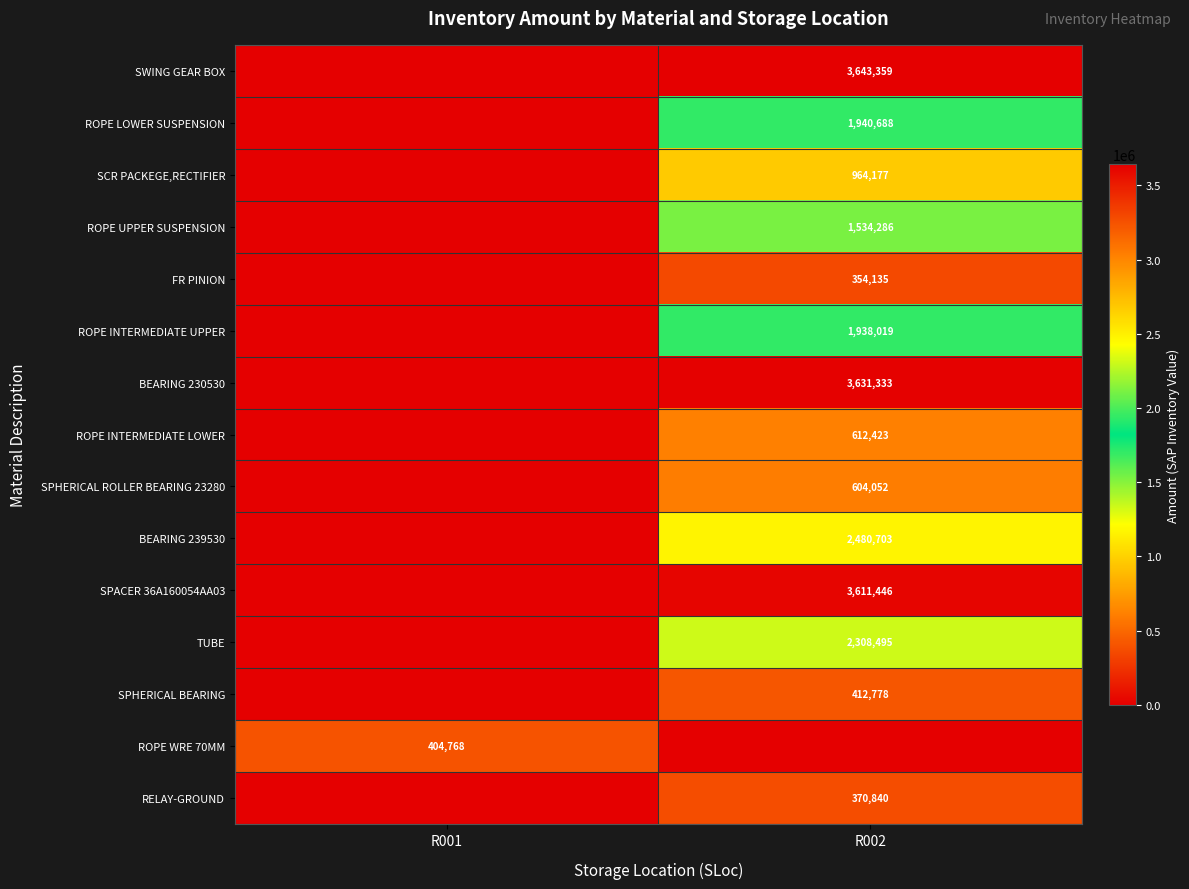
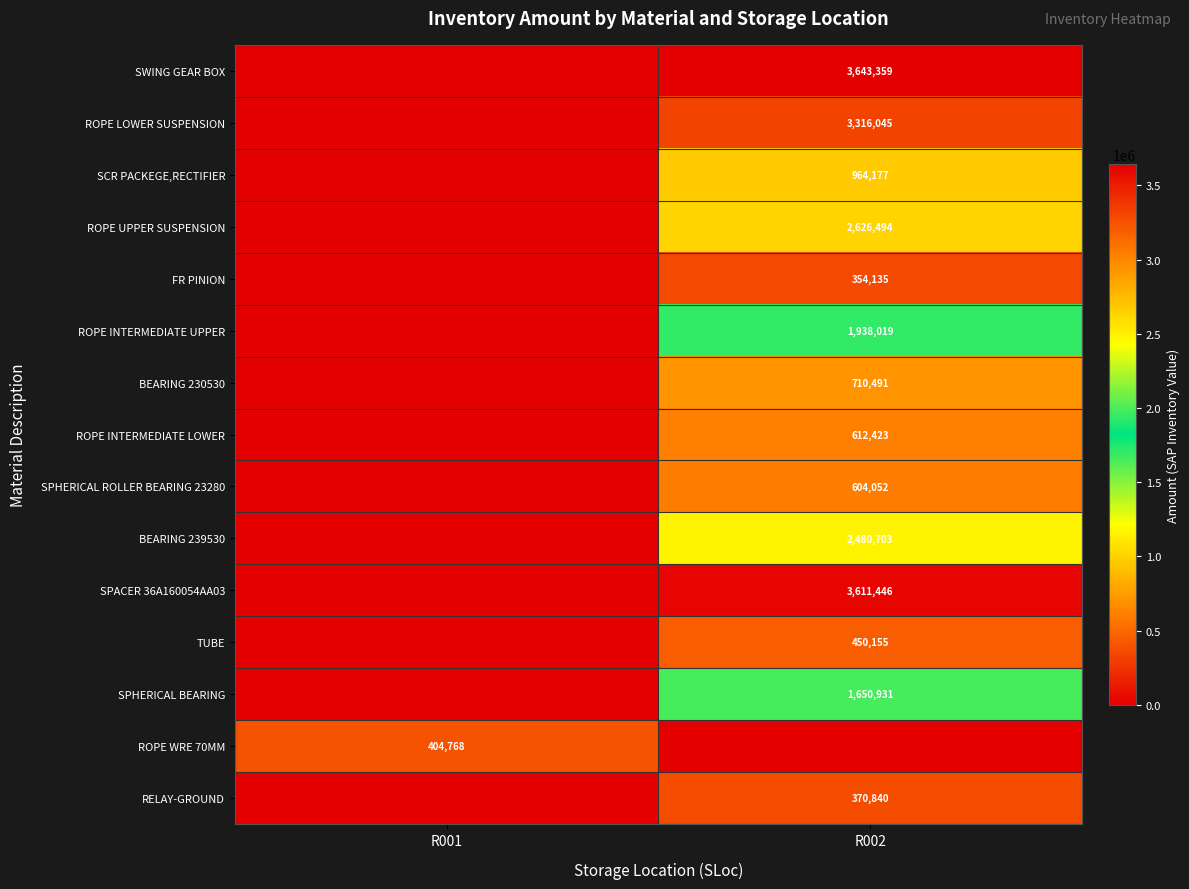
ROPE LOWER SUSPENSION, R002: 1,940,688 -> 3,316,045
ROPE UPPER SUSPENSION, R002: 1,534,286 -> 2,626,494
BEARING 230530, R002: 3,631,333 -> 710,491
TUBE, R002: 2,308,495 -> 450,155
SPHERICAL BEARING, R002: 412,778 -> 1,650,931
